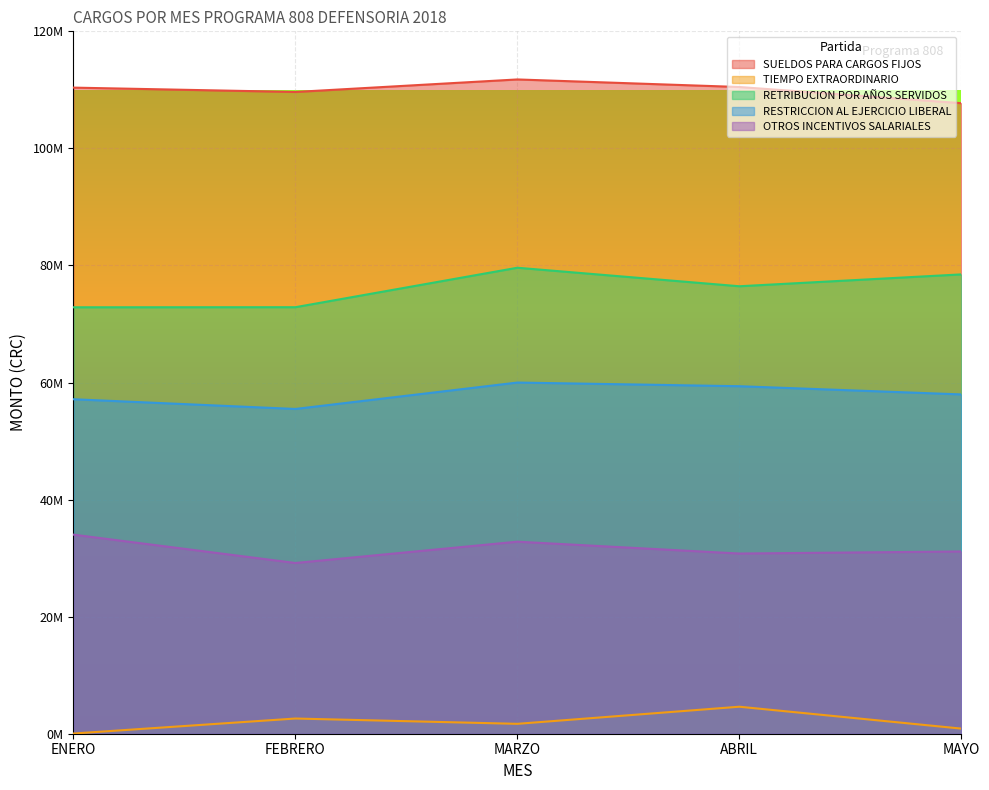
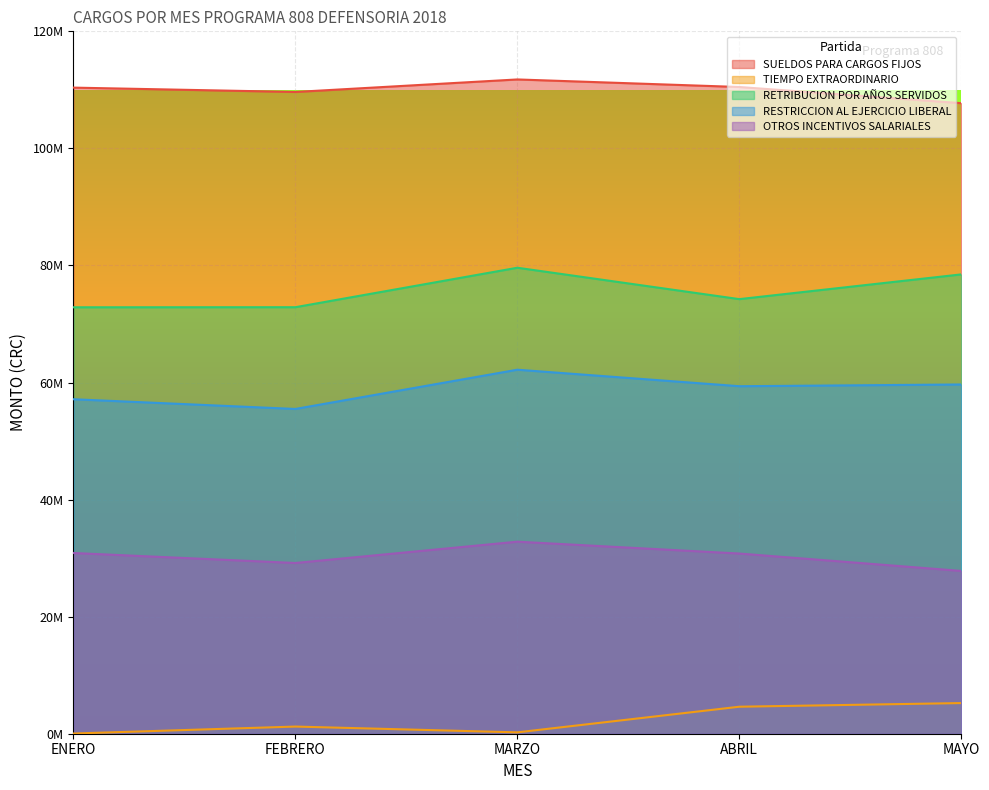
OTROS INCENTIVOS SALARIALES, ENERO: 34000000 -> 31000000
TIEMPO EXTRAORDINARIO, FEBRERO: 3000000 -> 1000000
TIEMPO EXTRAORDINARIO, MARZO: 2000000 -> 0
RESTRICCION AL EJERCICIO LIBERAL, MARZO: 60000000 -> 62000000
RETRIBUCION POR AÑOS SERVIDOS, ABRIL: 76000000 -> 74000000
TIEMPO EXTRAORDINARIO, MAYO: 1000000 -> 5000000
RESTRICCION AL EJERCICIO LIBERAL, MAYO: 58000000 -> 60000000
OTROS INCENTIVOS SALARIALES, MAYO: 31000000 -> 28000000
